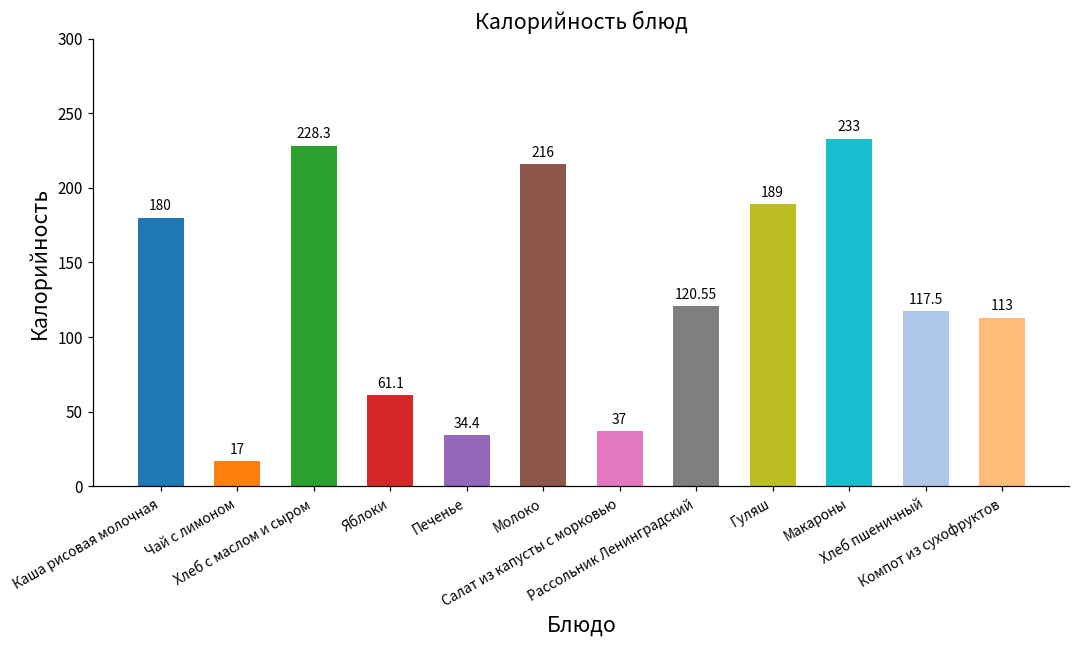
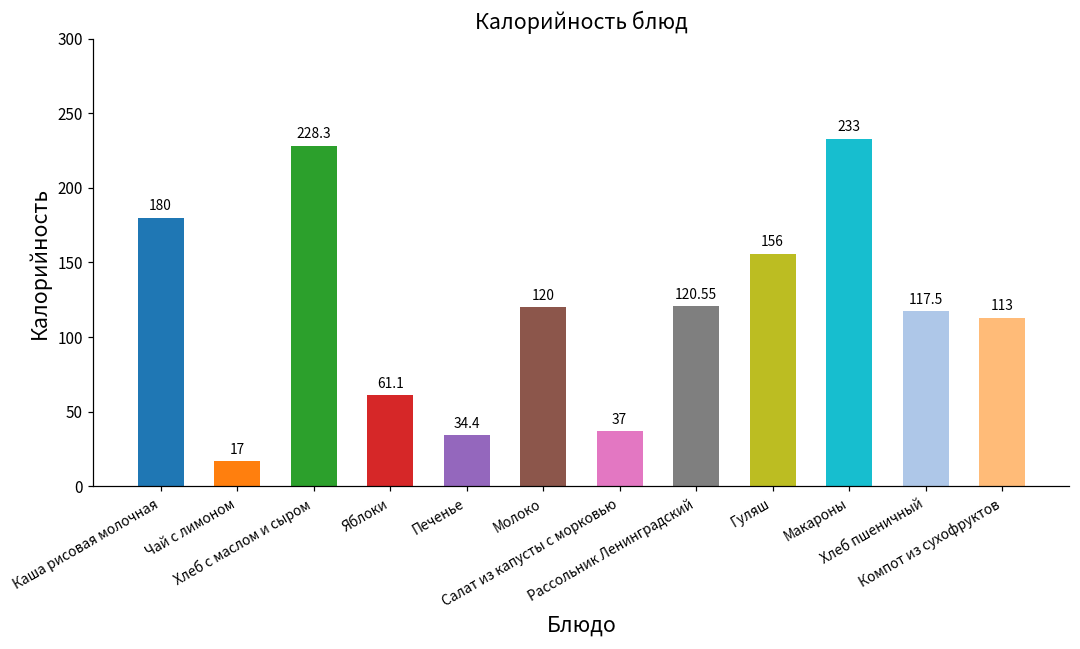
Молоко: 216 -> 120
Гуляш: 189 -> 156
